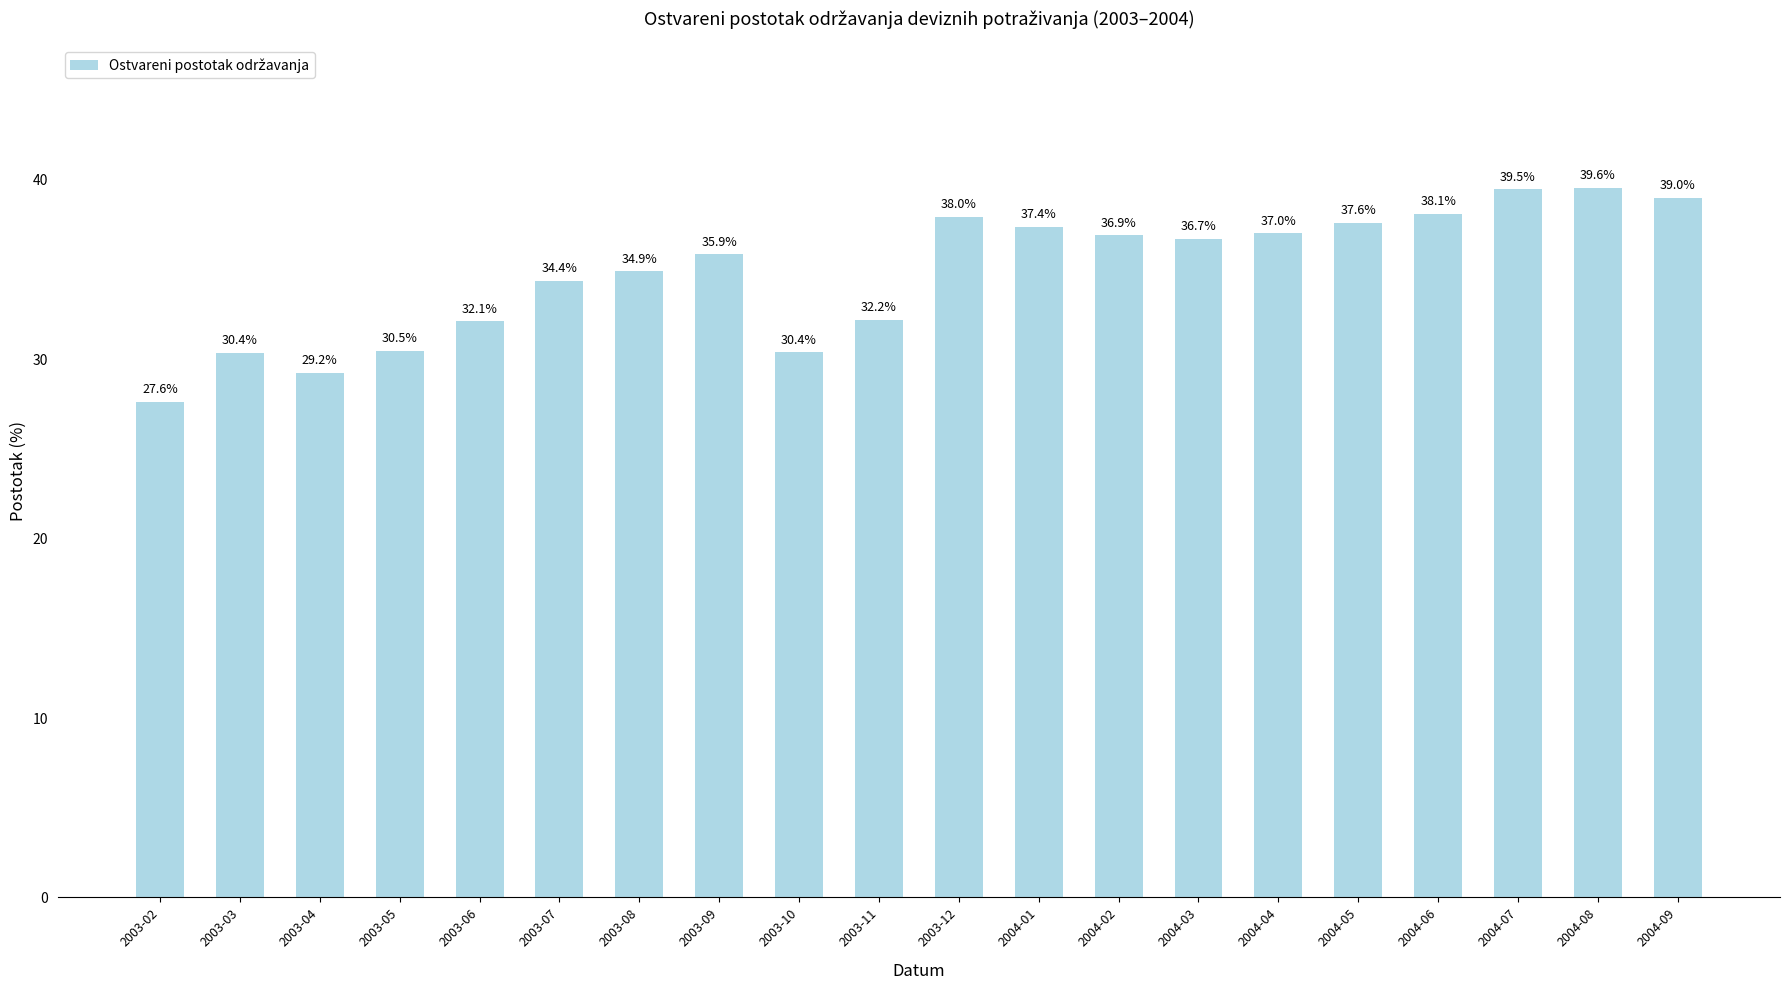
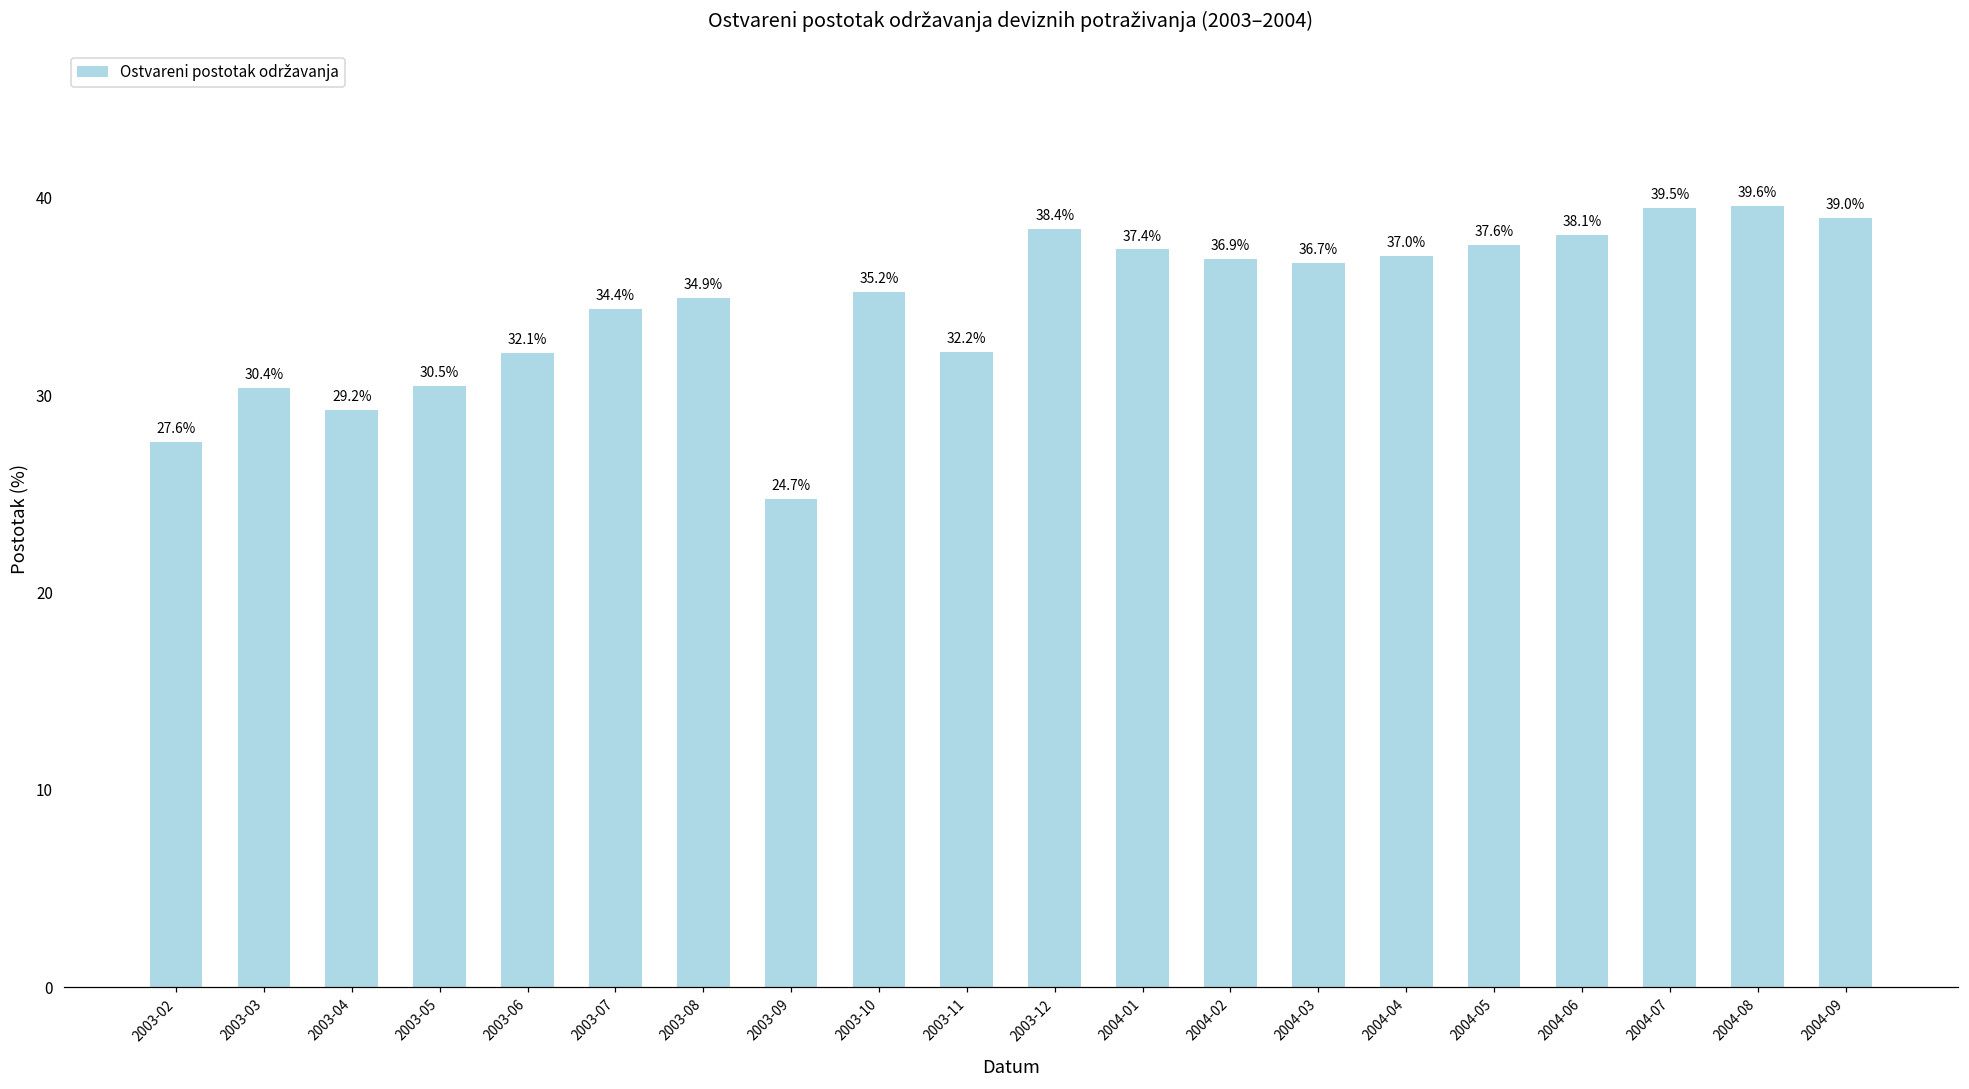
2003-09: 35.9% -> 24.7%
2003-10: 30.4% -> 35.2%
2003-12: 38.0% -> 38.4%
